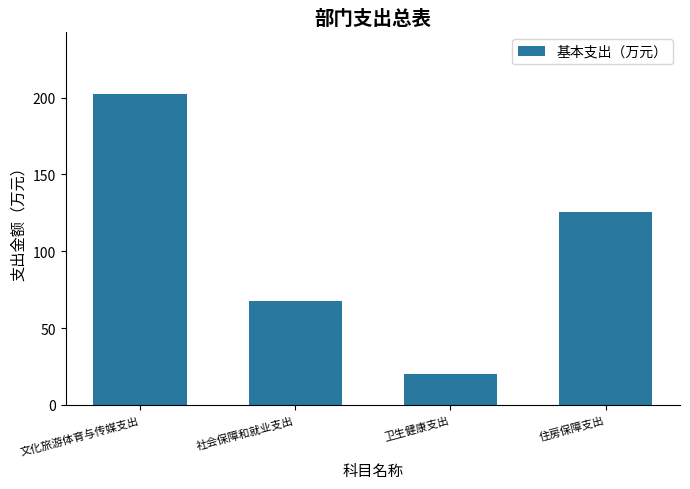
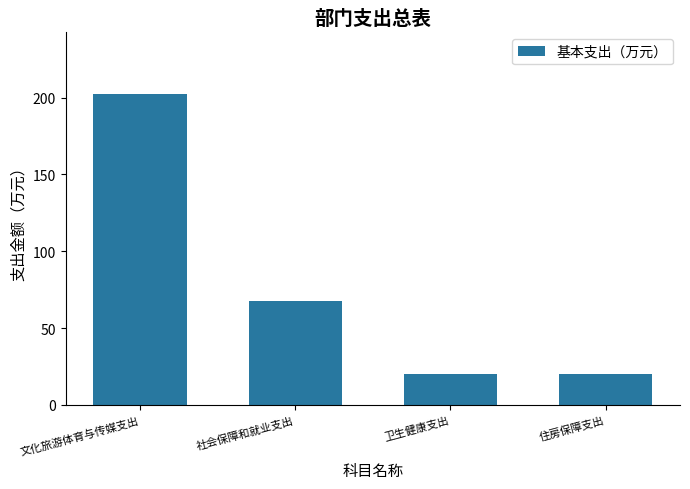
住房保障支出: 125 -> 20
